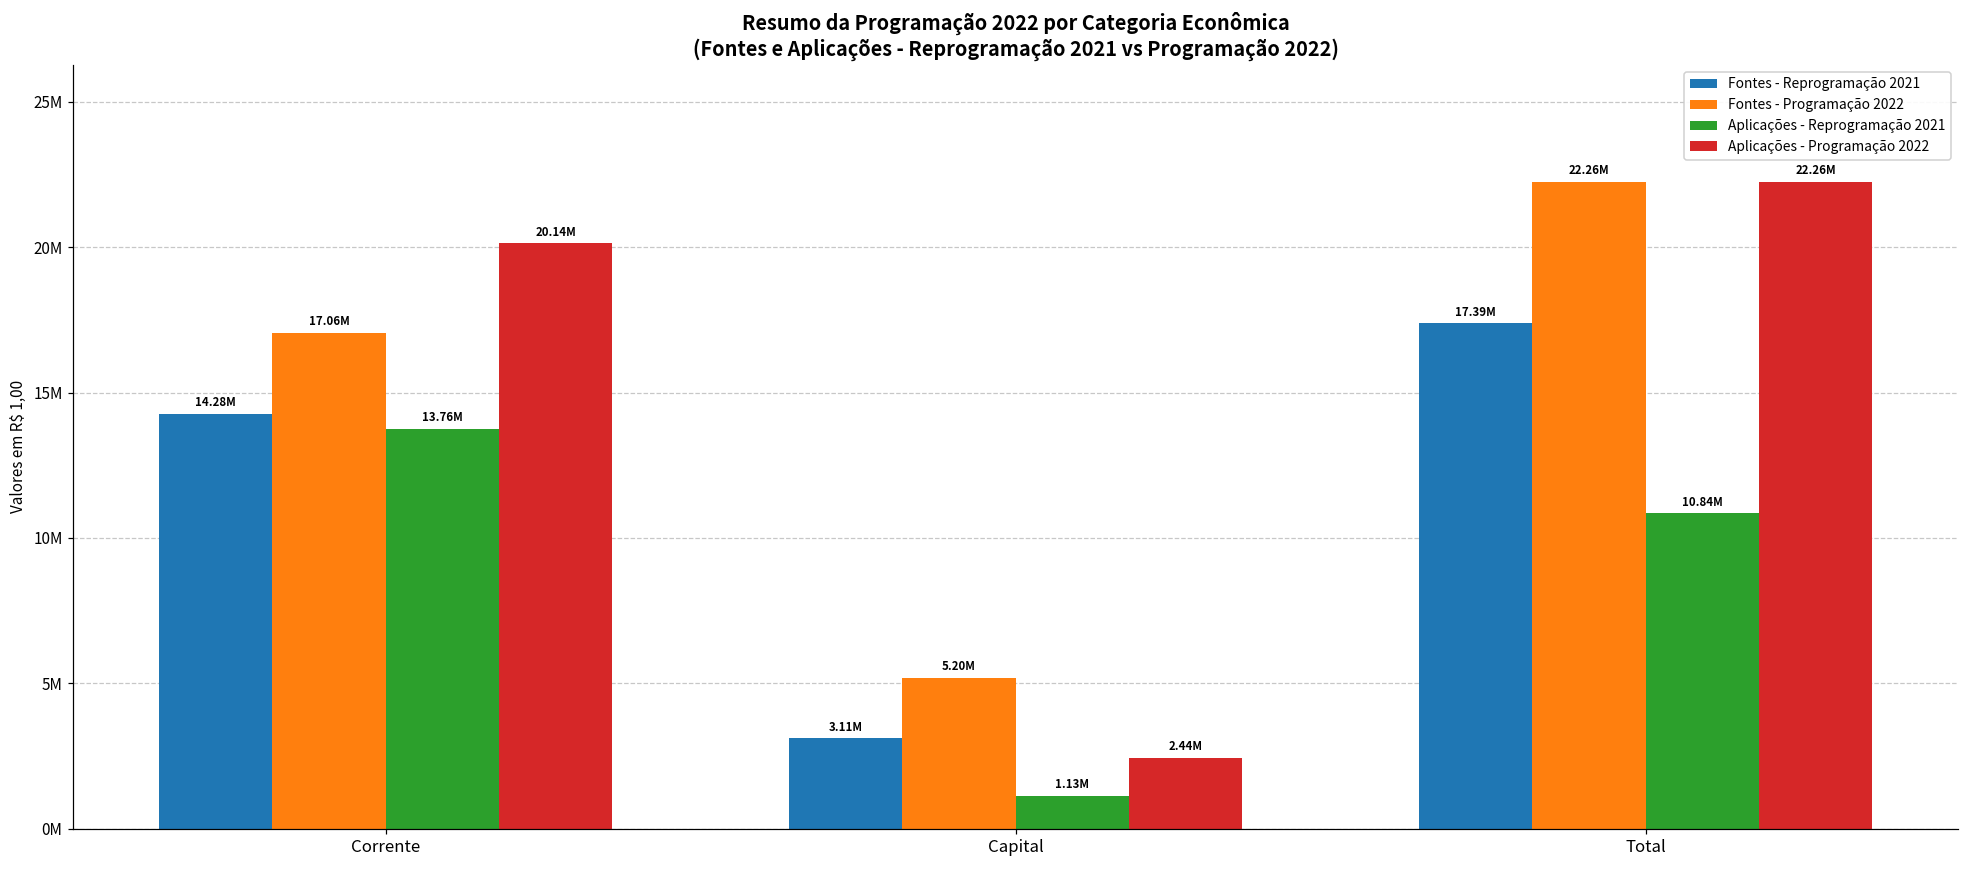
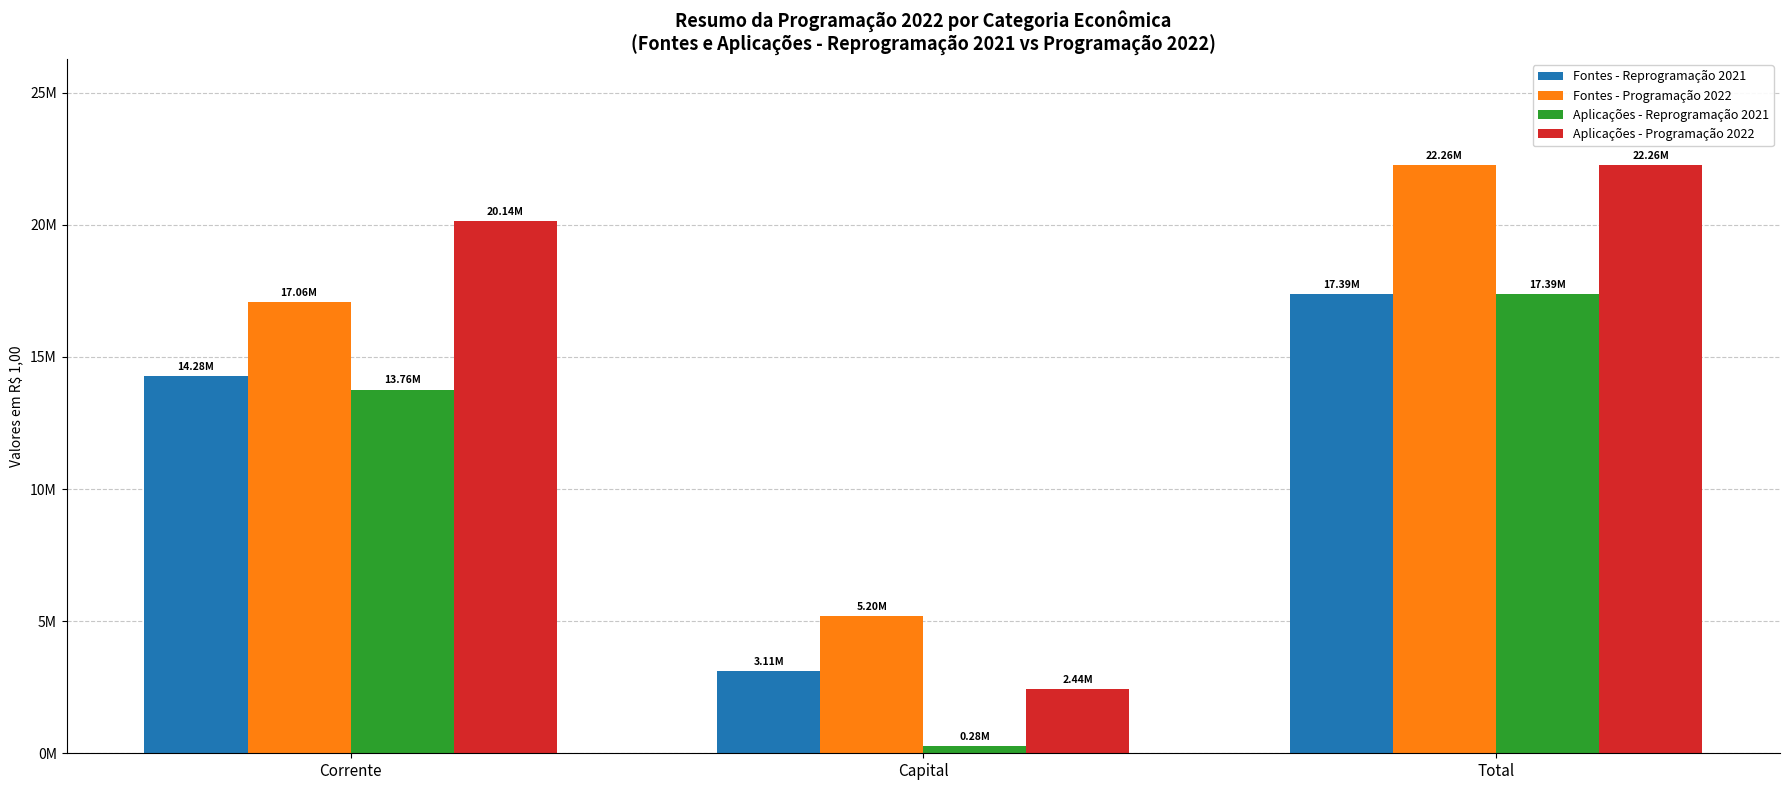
Aplicações - Reprogramação 2021, Capital: 1.13M -> 0.28M
Aplicações - Reprogramação 2021, Total: 10.84M -> 17.39M
